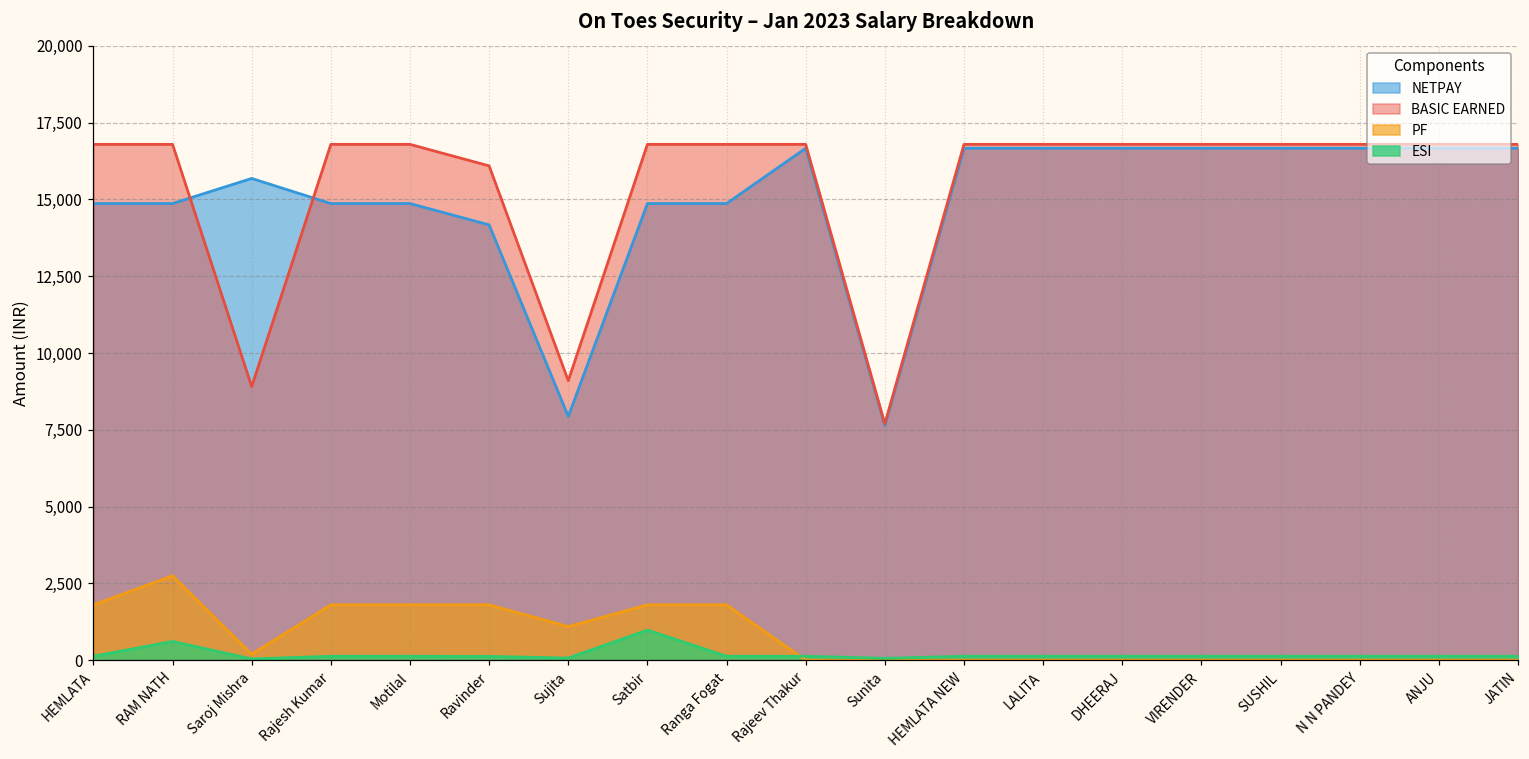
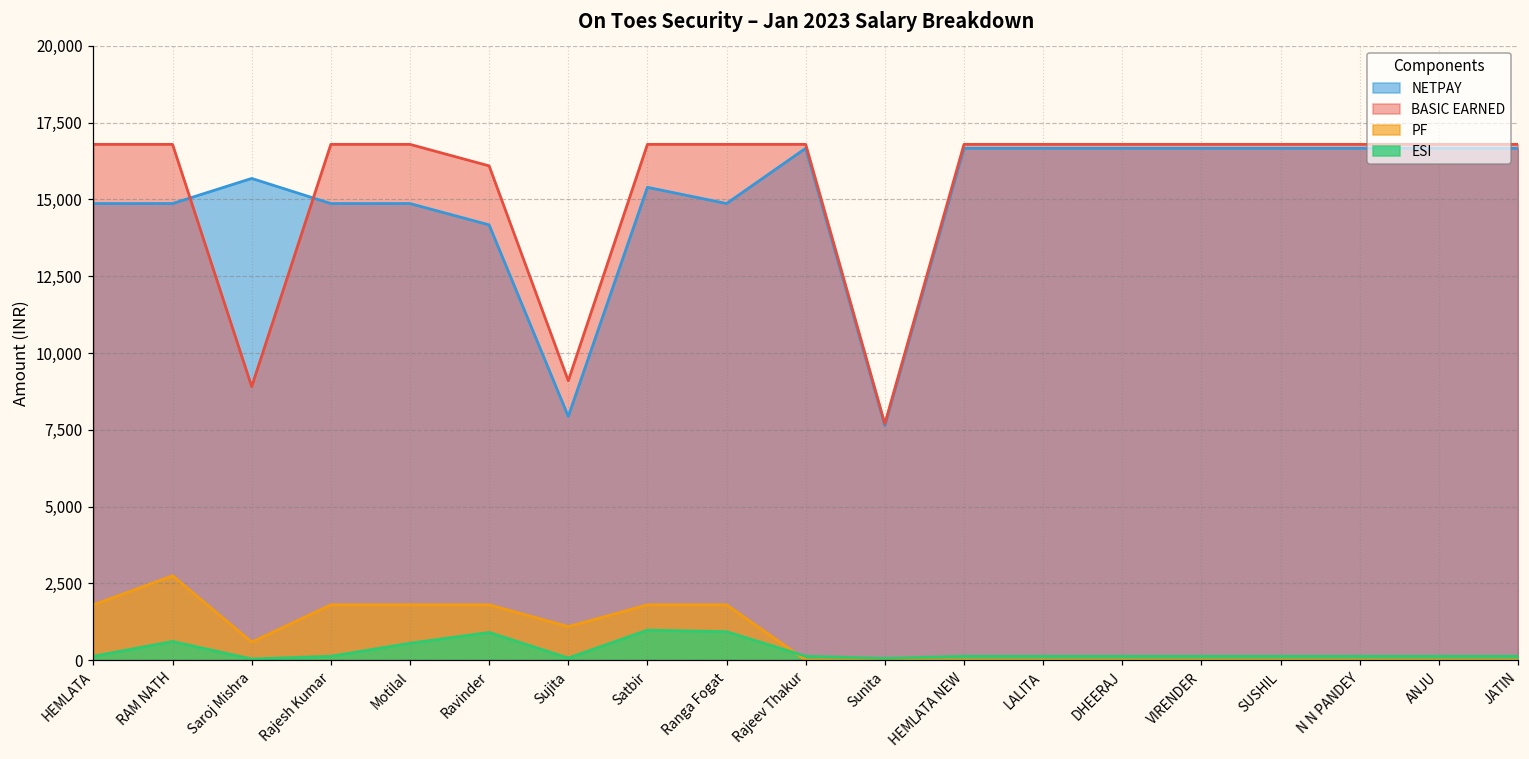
PF, Saroj Mishra: 200 -> 600
ESI, Motilal: 100 -> 600
ESI, Ravinder: 100 -> 900
NETPAY, Satbir: 14,900 -> 15,400
ESI, Ranga Fogat: 100 -> 900
